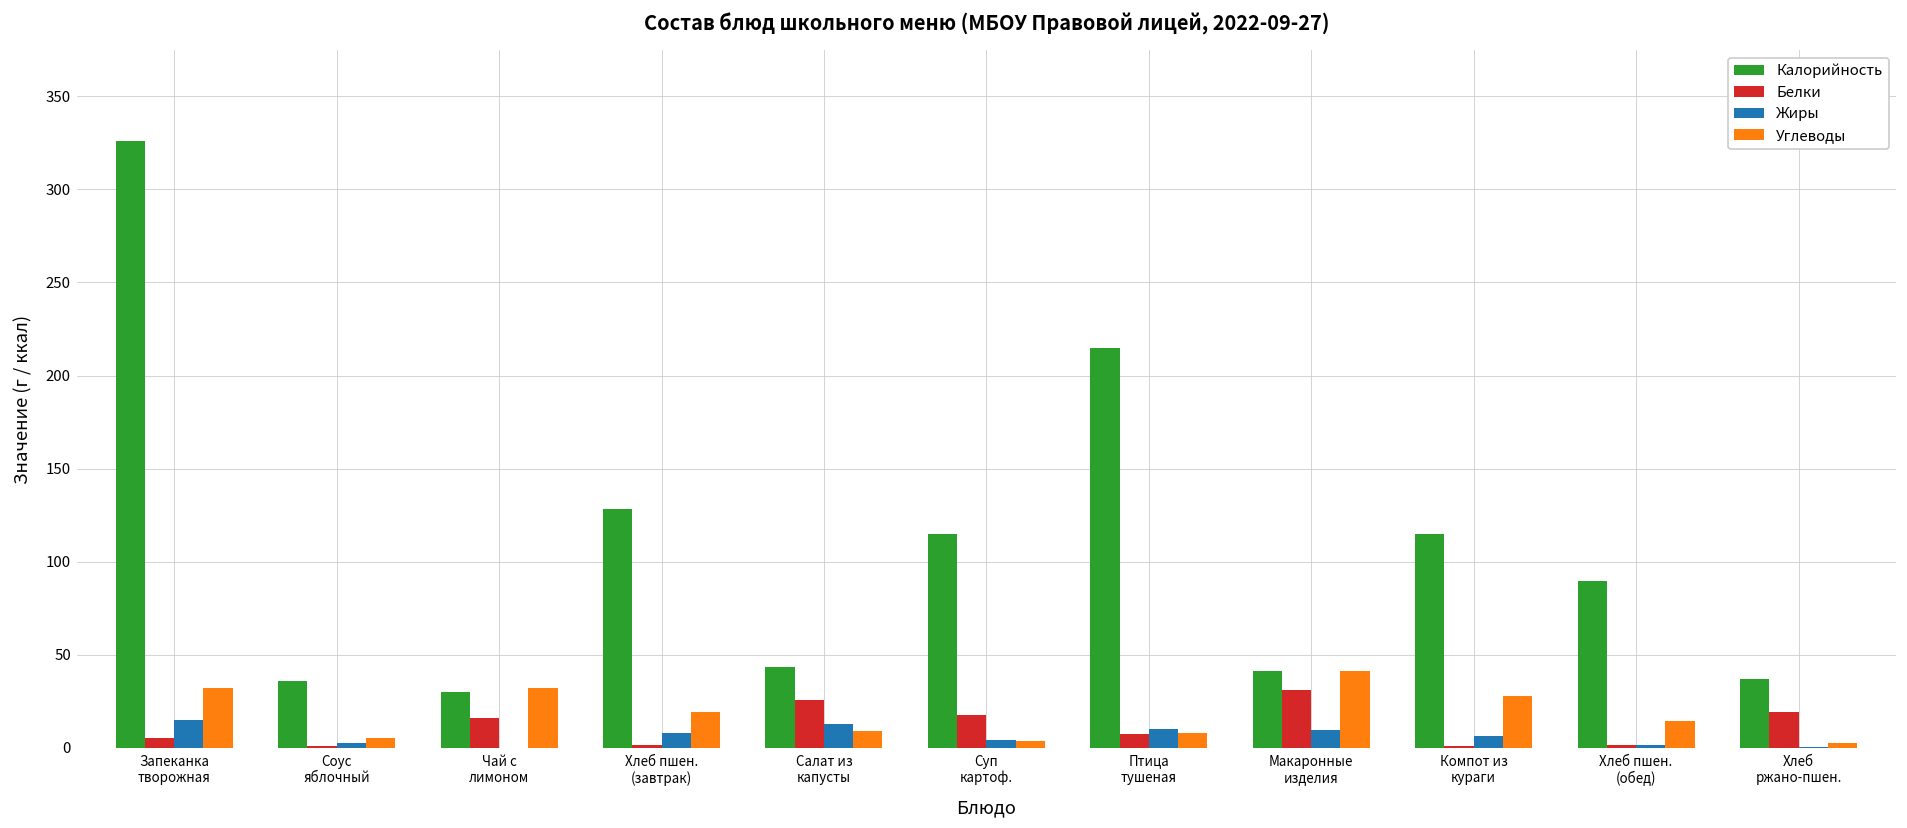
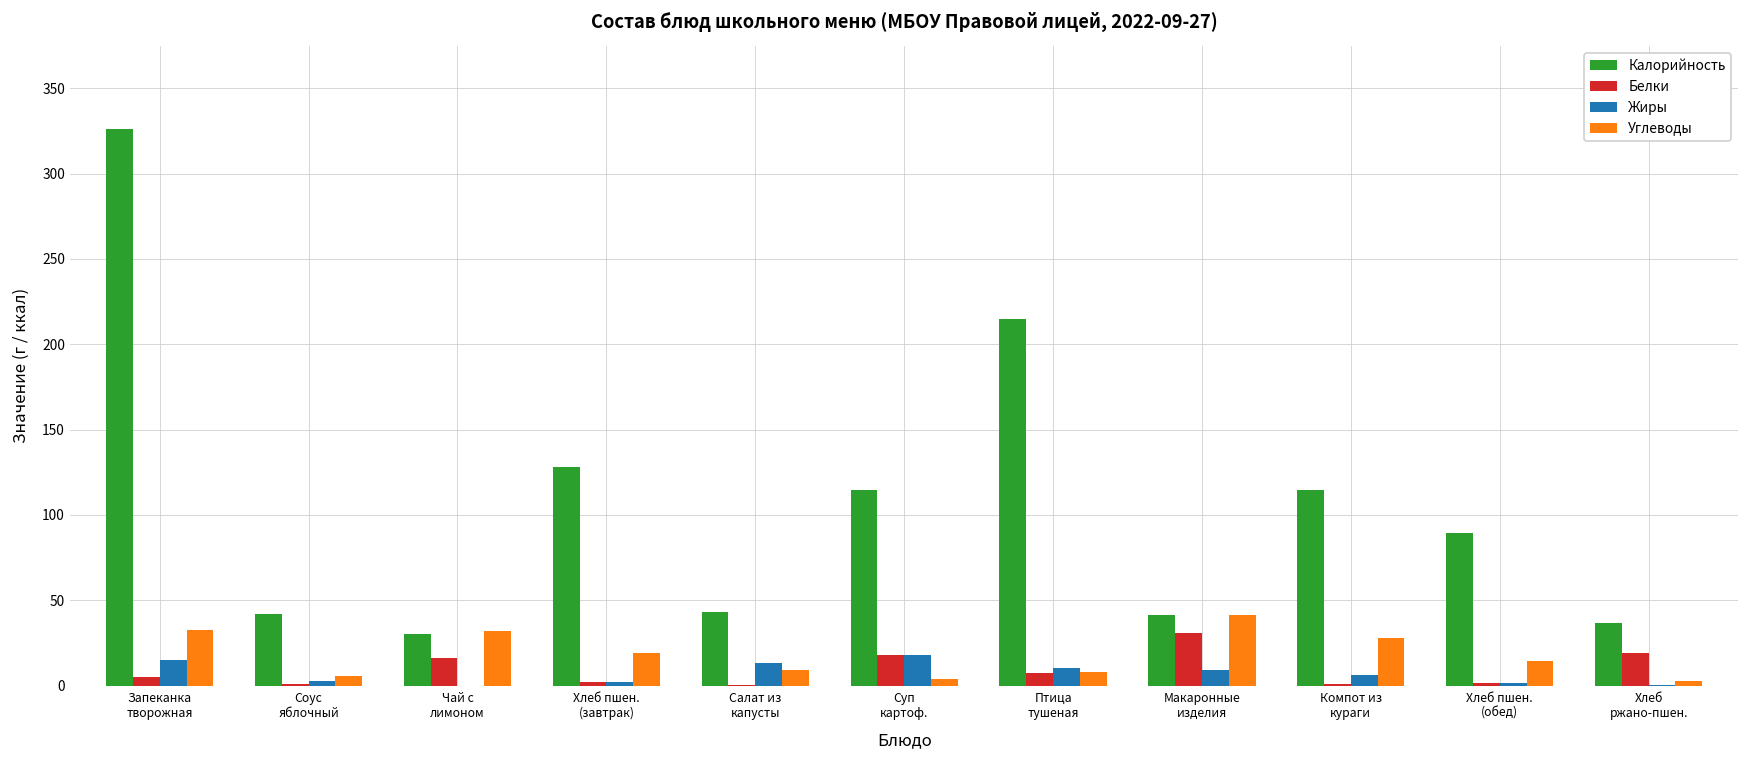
Калорийность, Соус яблочный: 36 -> 42
Жиры, Хлеб пшен. (завтрак): 8 -> 2
Белки, Салат из капусты: 26 -> 1
Жиры, Суп картоф.: 4 -> 18
